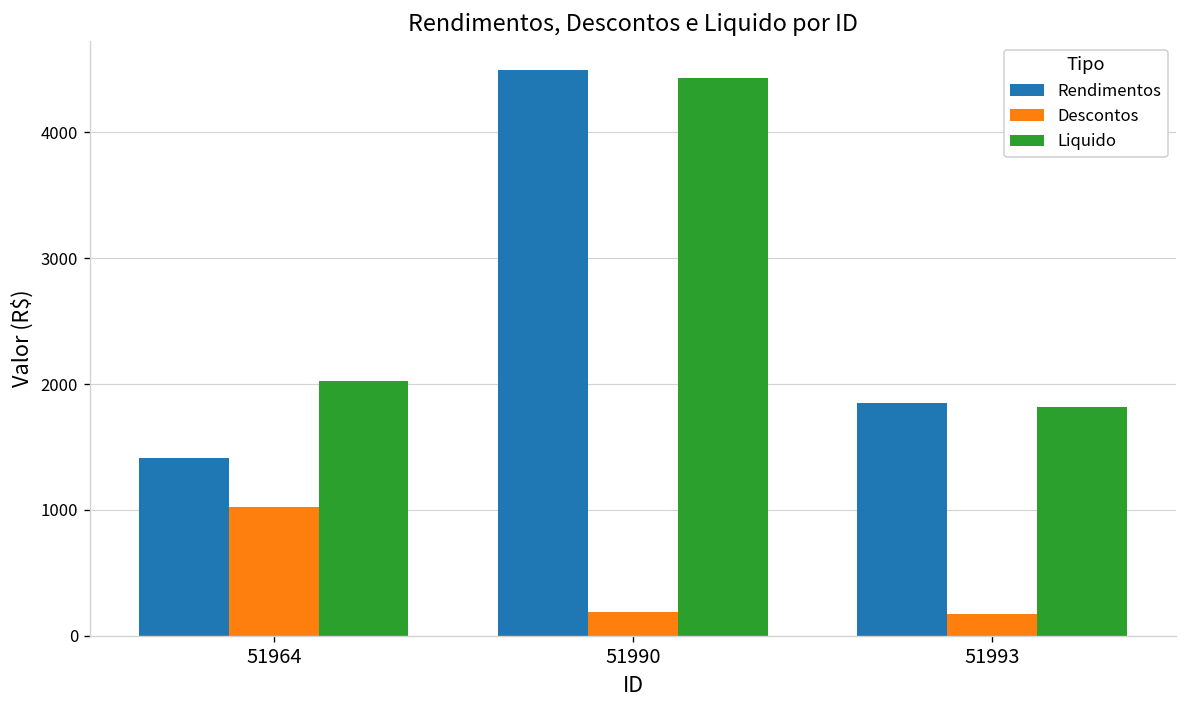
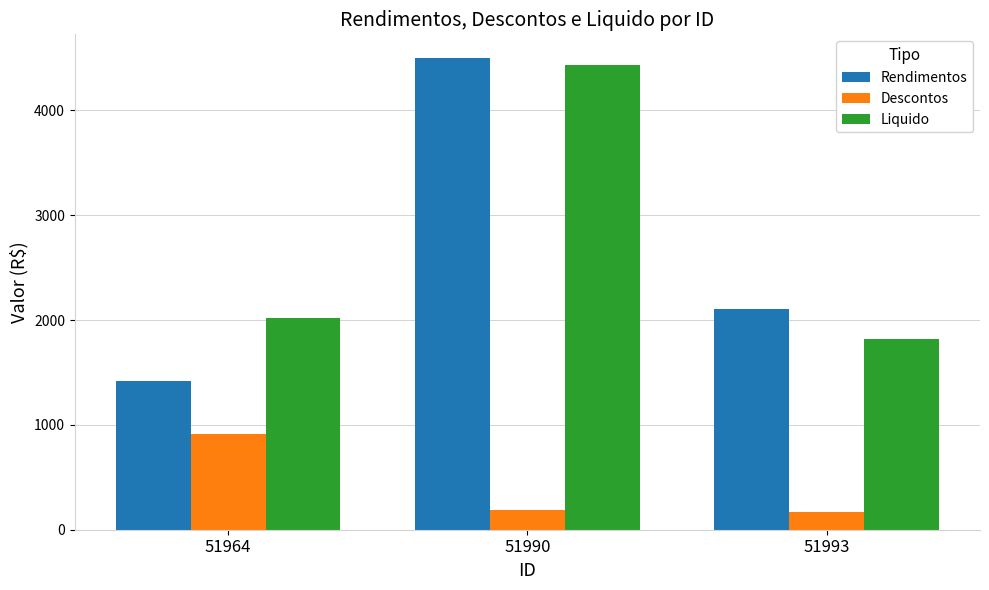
Descontos, 51964: 1030 -> 910
Rendimentos, 51993: 1850 -> 2110
